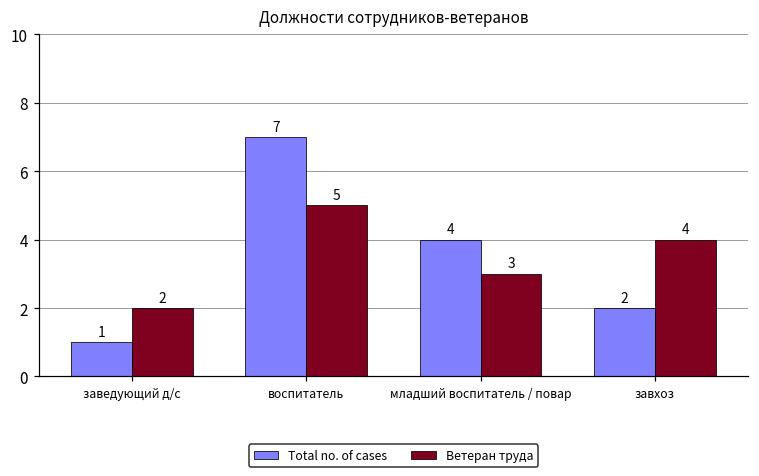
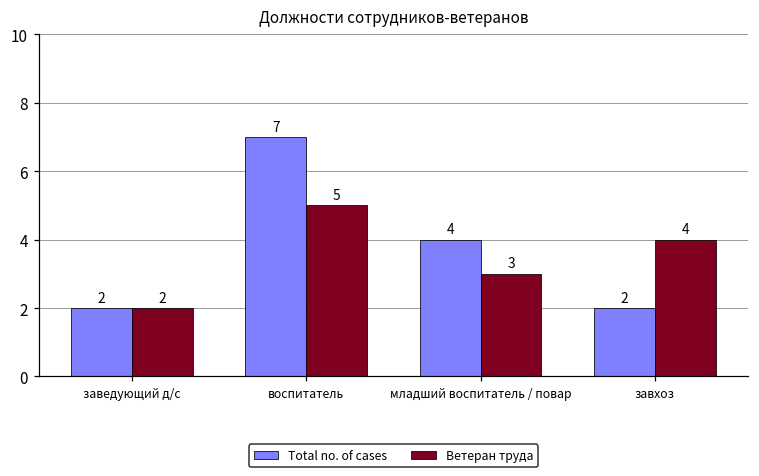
Total no. of cases, заведующий д/с: 1 -> 2
